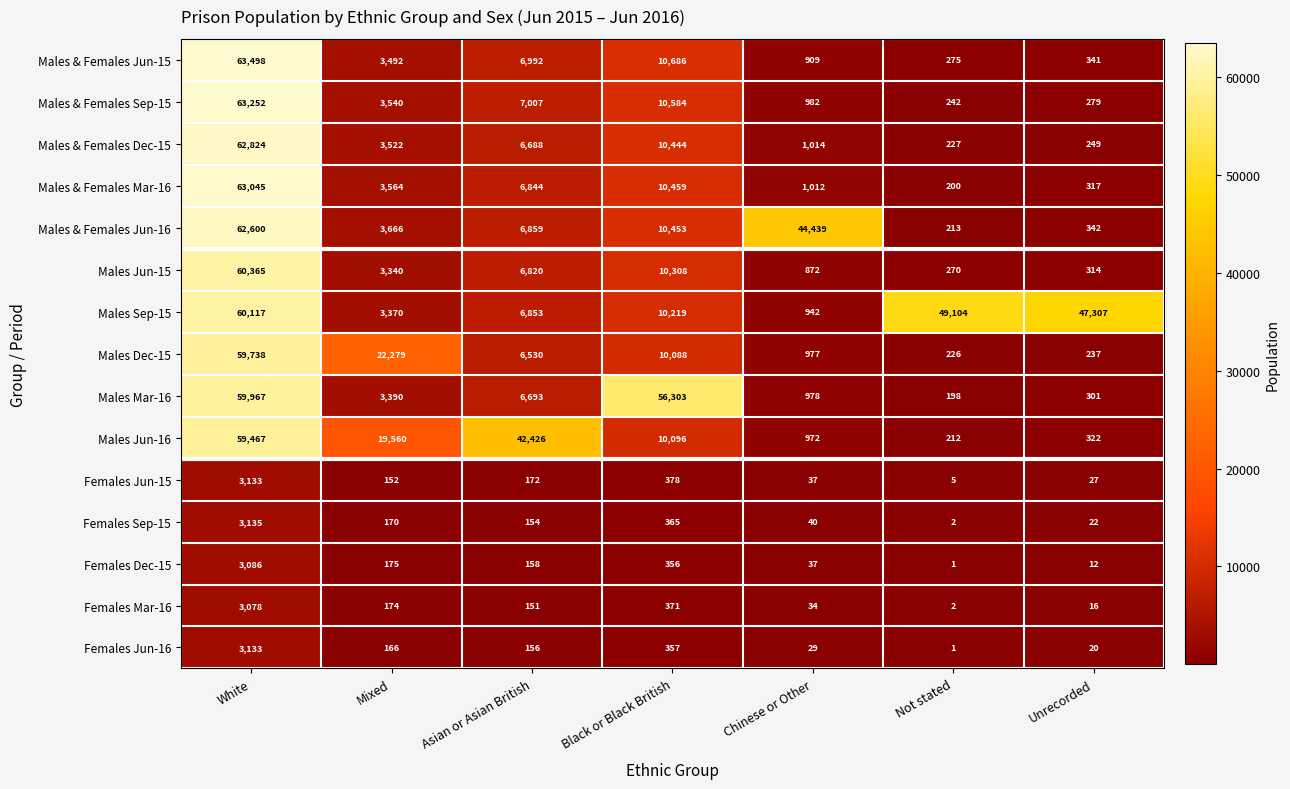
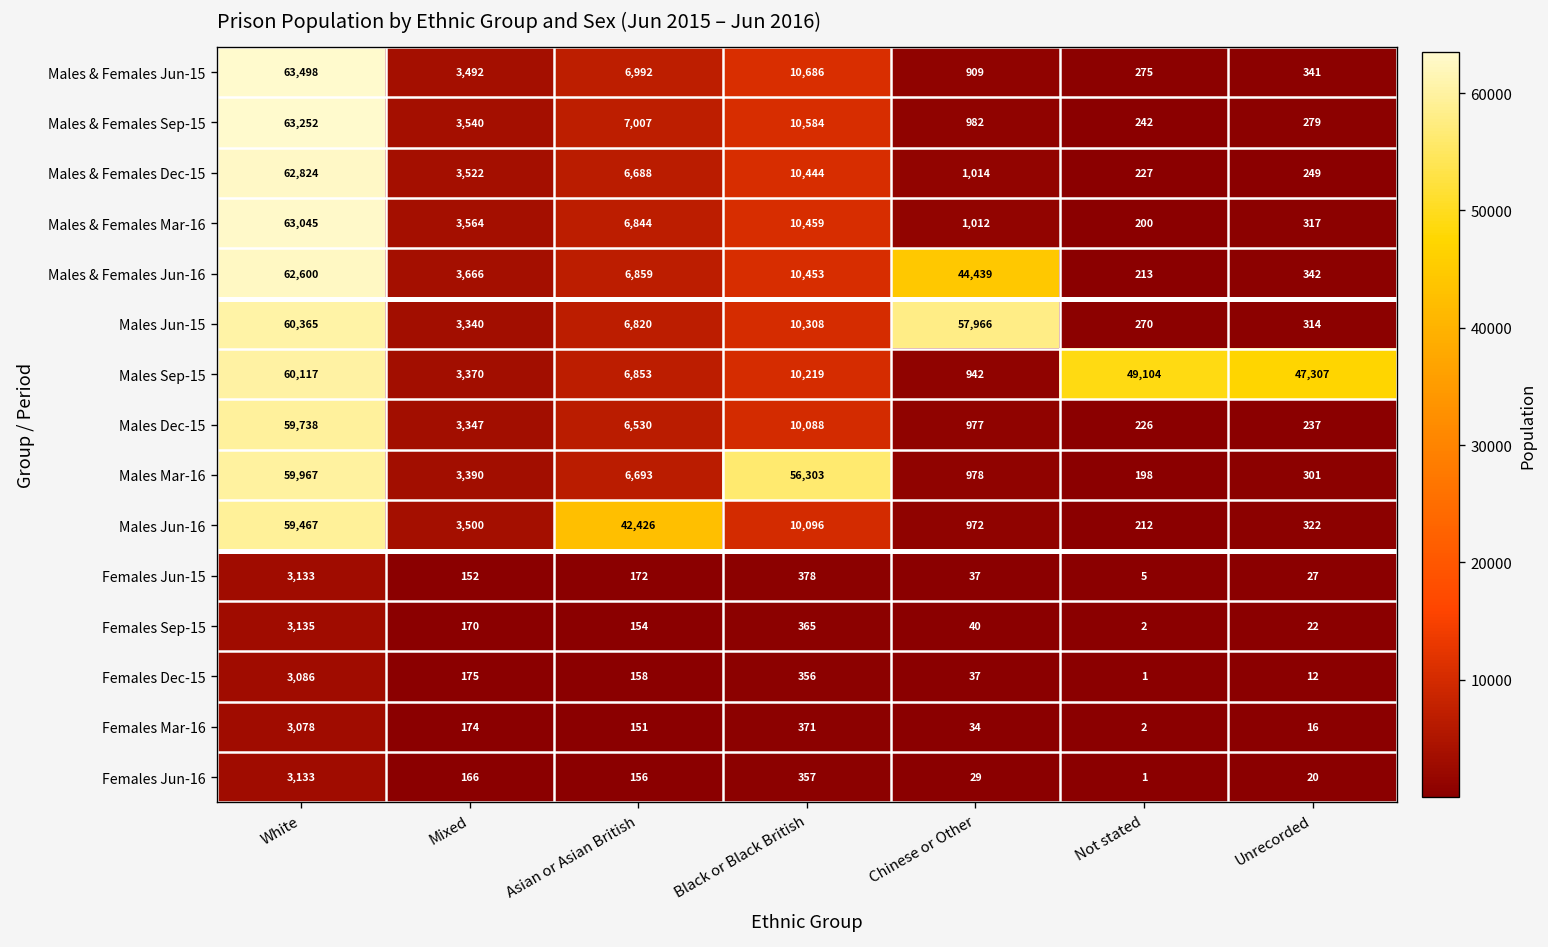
Males Jun-15, Chinese or Other: 872 -> 57,966
Males Dec-15, Mixed: 22,279 -> 3,347
Males Jun-16, Mixed: 19,560 -> 3,500
